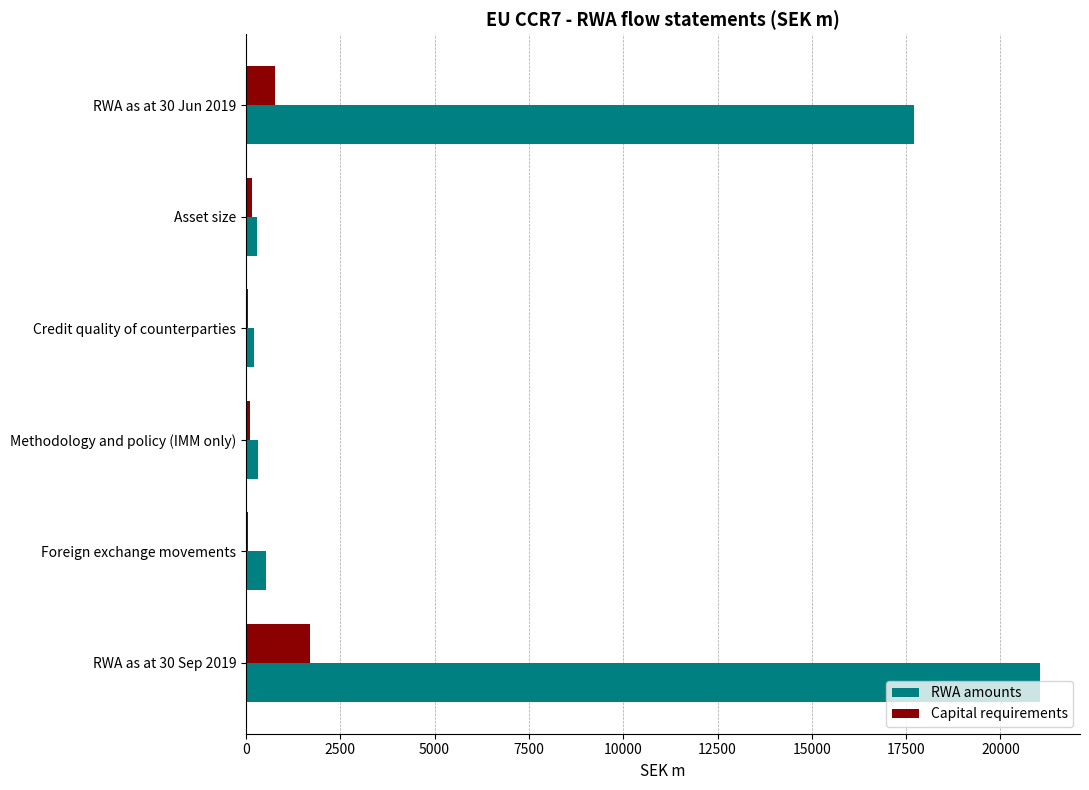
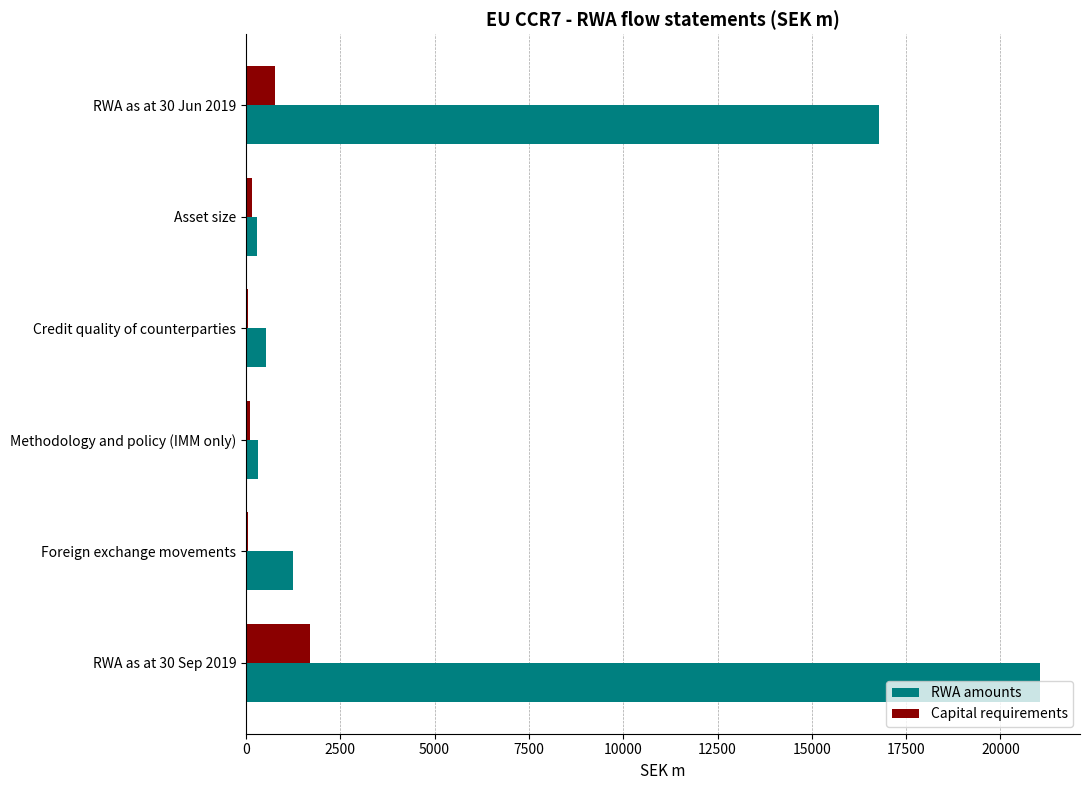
RWA amounts, RWA as at 30 Jun 2019: 17700 -> 16800
RWA amounts, Credit quality of counterparties: 200 -> 500
RWA amounts, Foreign exchange movements: 500 -> 1200
